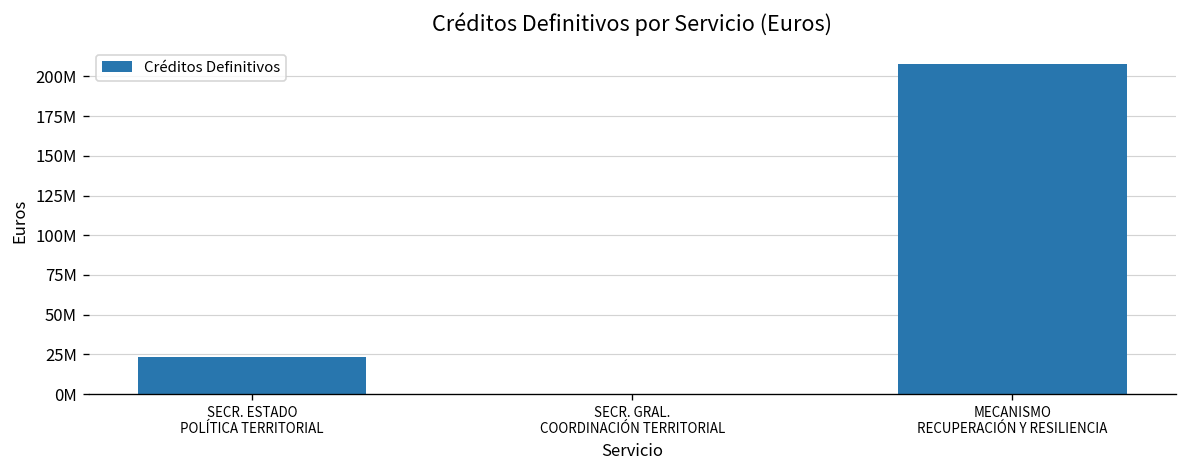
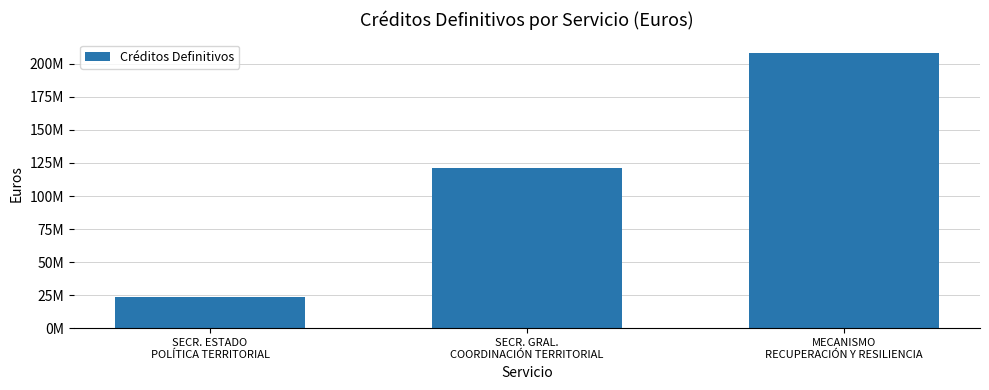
SECR. GRAL. COORDINACIÓN TERRITORIAL: 0 -> 121000000
